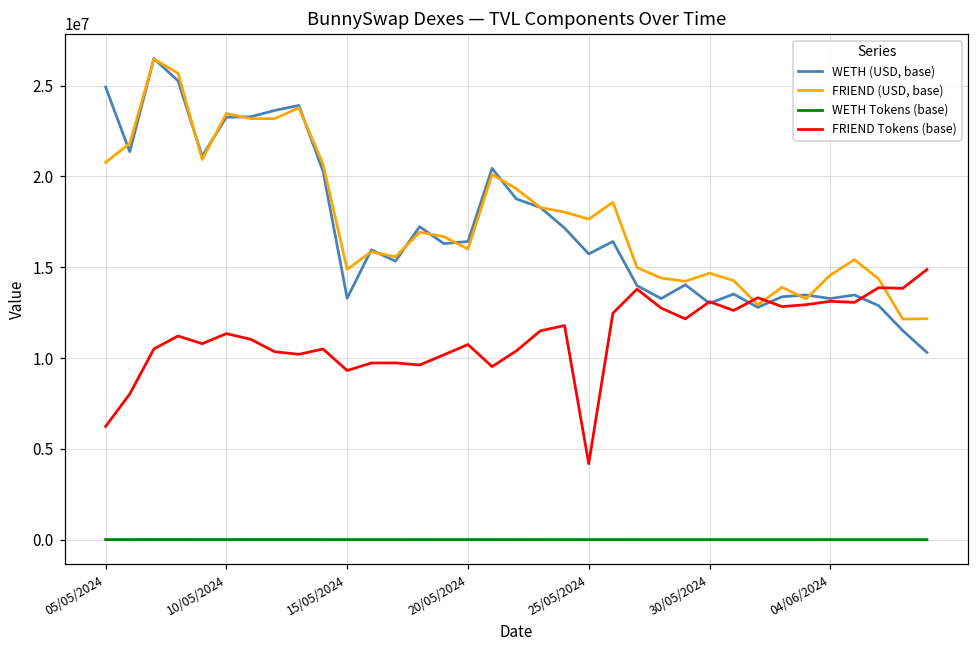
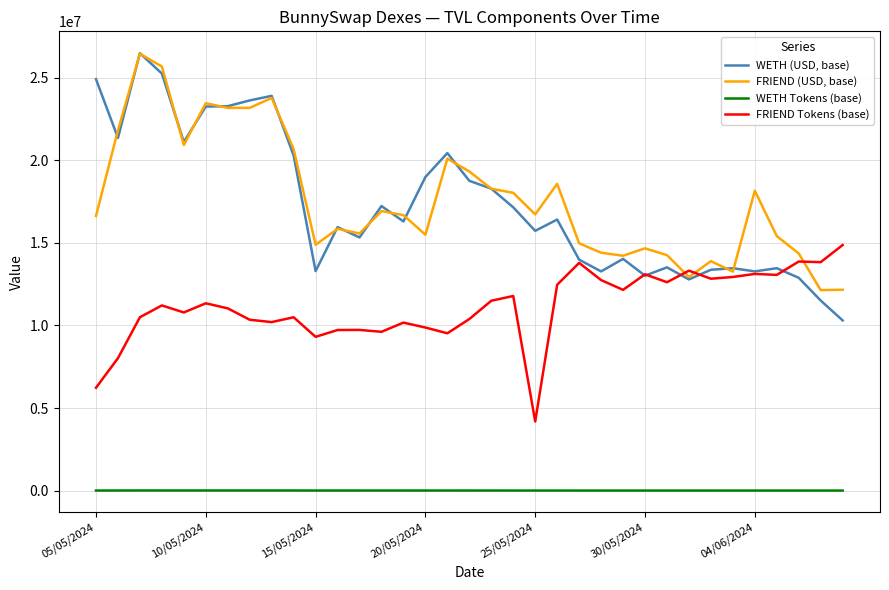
FRIEND (USD, base), 05/05/2024: 20800000 -> 16600000
WETH (USD, base), 20/05/2024: 16400000 -> 19000000
FRIEND (USD, base), 20/05/2024: 16000000 -> 15500000
FRIEND Tokens (base), 20/05/2024: 10700000 -> 9900000
FRIEND (USD, base), 25/05/2024: 17600000 -> 16700000
FRIEND (USD, base), 04/06/2024: 14600000 -> 18200000
